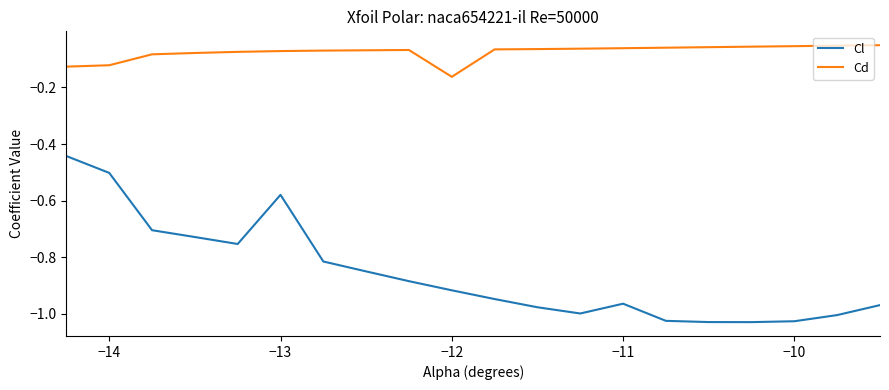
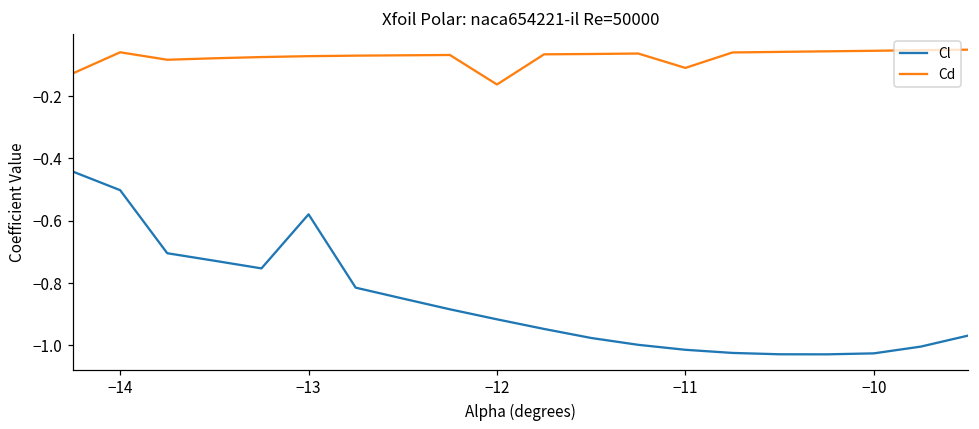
Cd, −14: -0.12 -> -0.06
Cl, −11: -0.96 -> -1.01
Cd, −11: -0.06 -> -0.11
